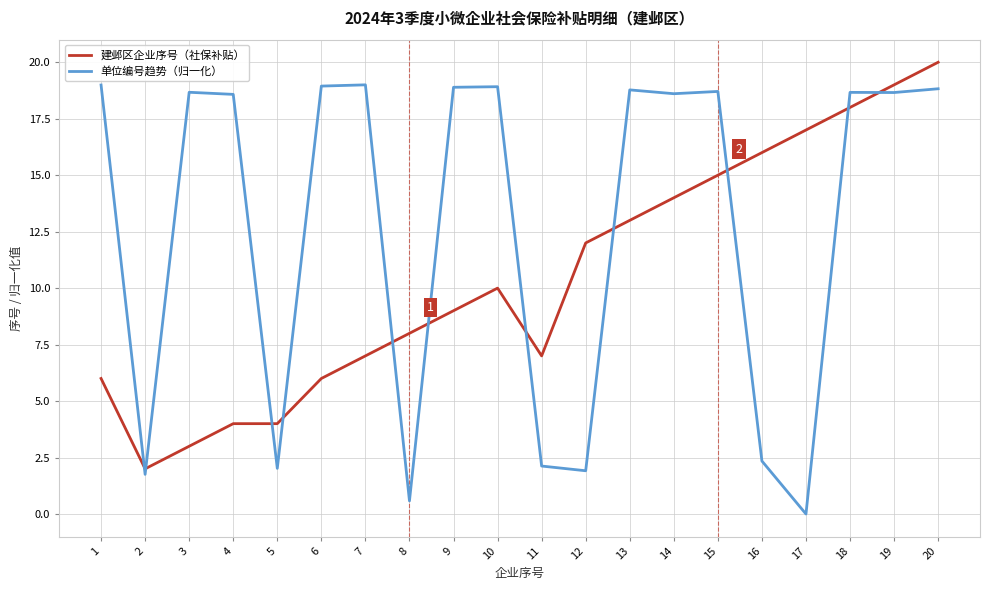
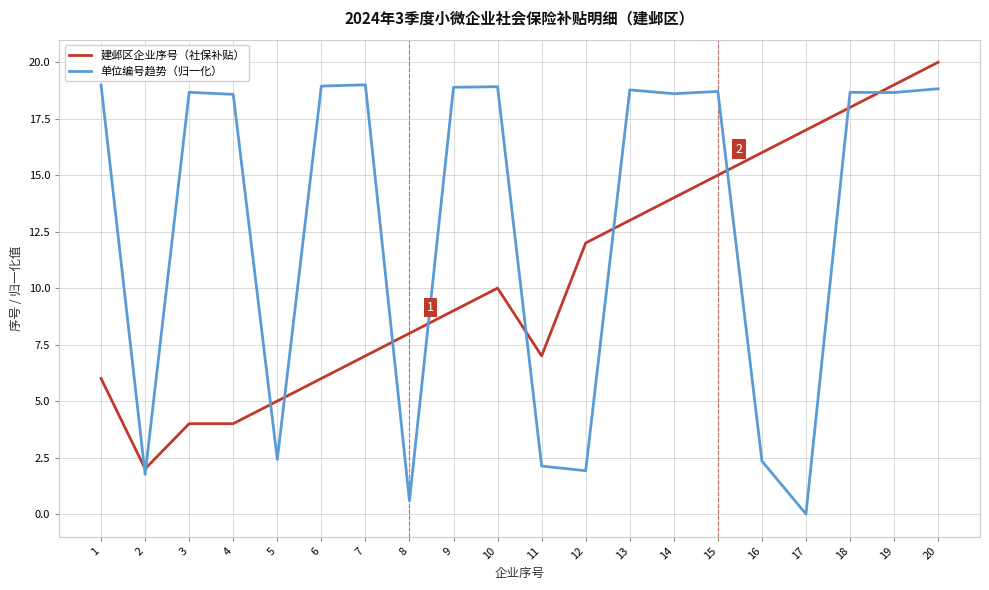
建邺区企业序号（社保补贴）, 3: 3 -> 4
建邺区企业序号（社保补贴）, 5: 4 -> 5
单位编号趋势（归一化）, 5: 2.0 -> 2.4
